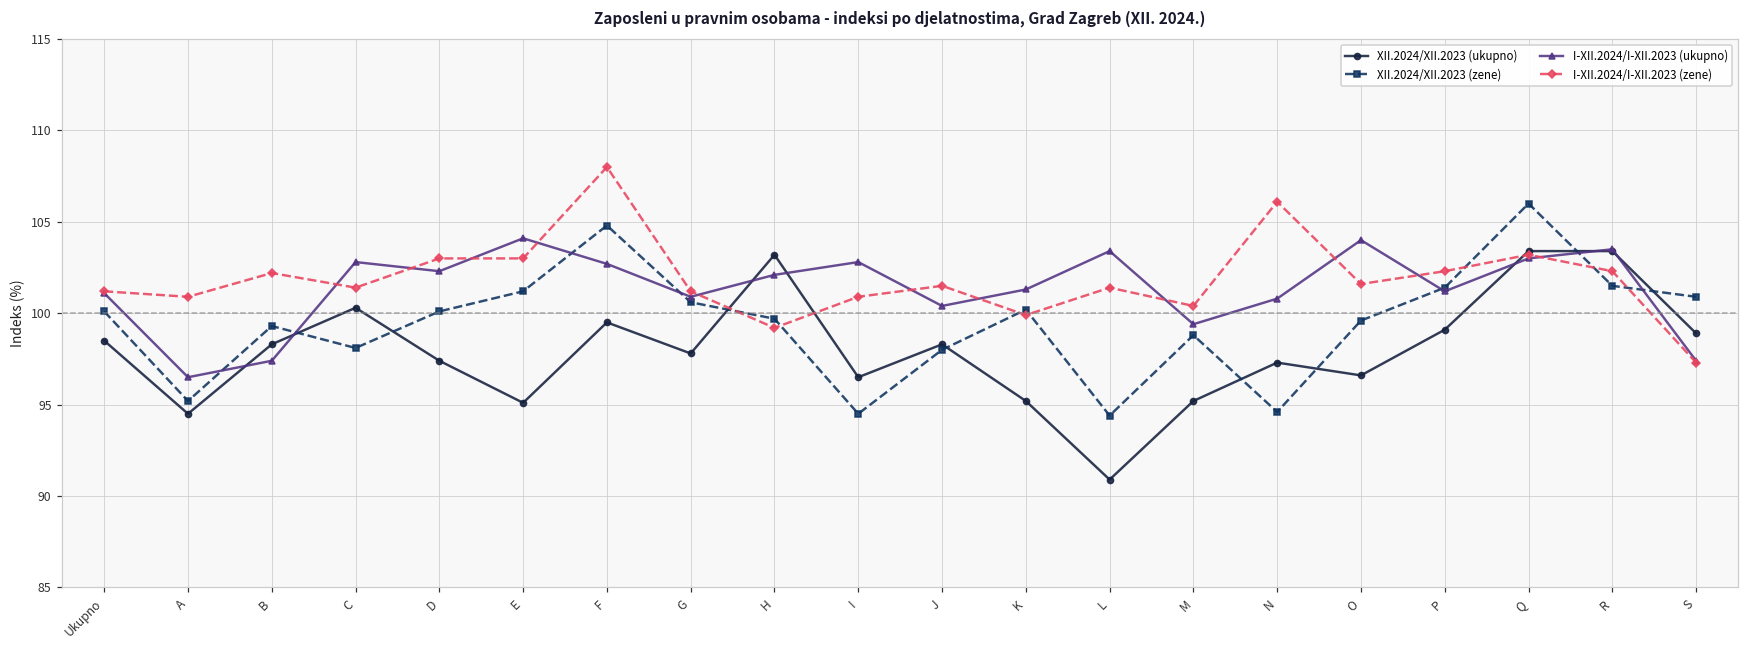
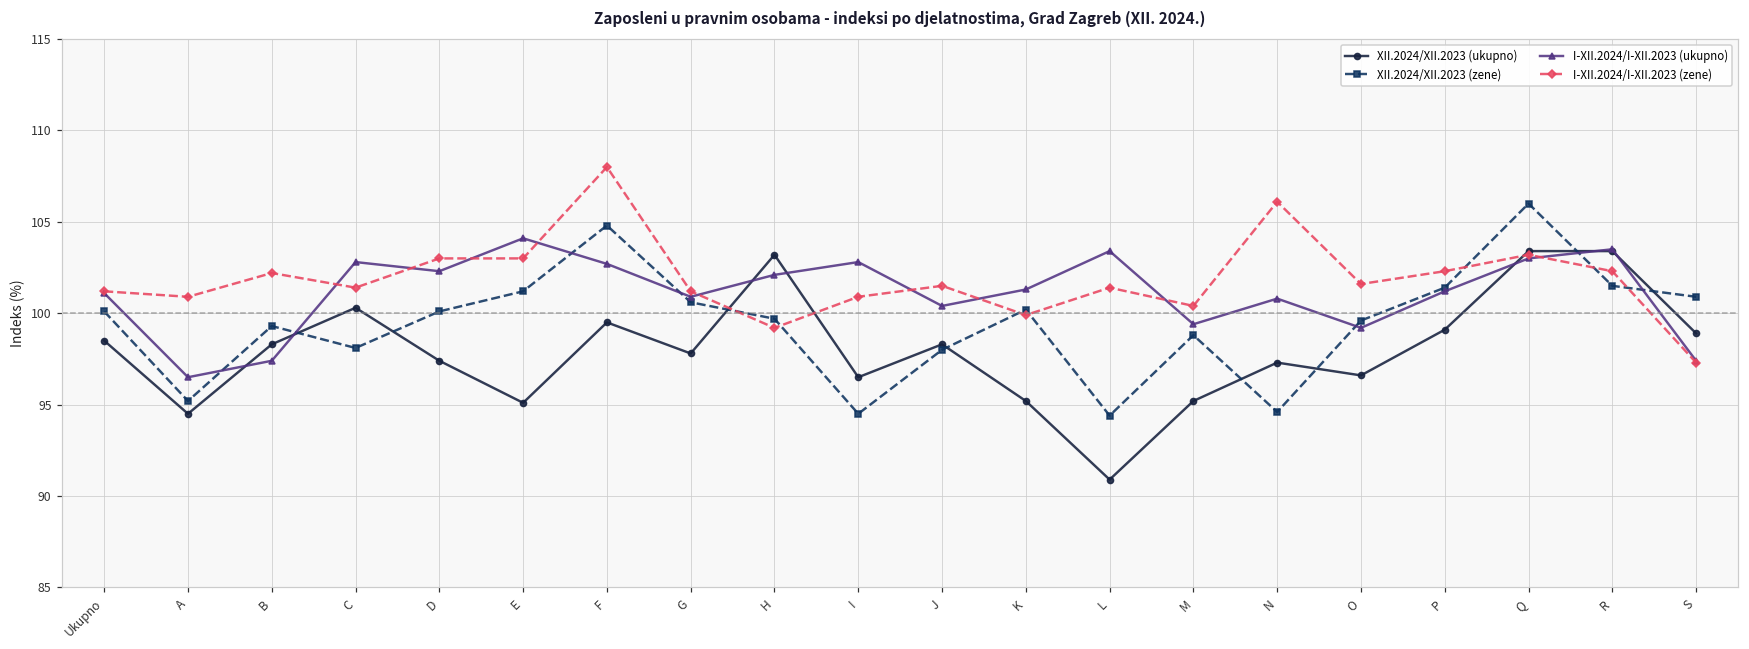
I-XII.2024/I-XII.2023 (ukupno), O: 104.0 -> 99.2
